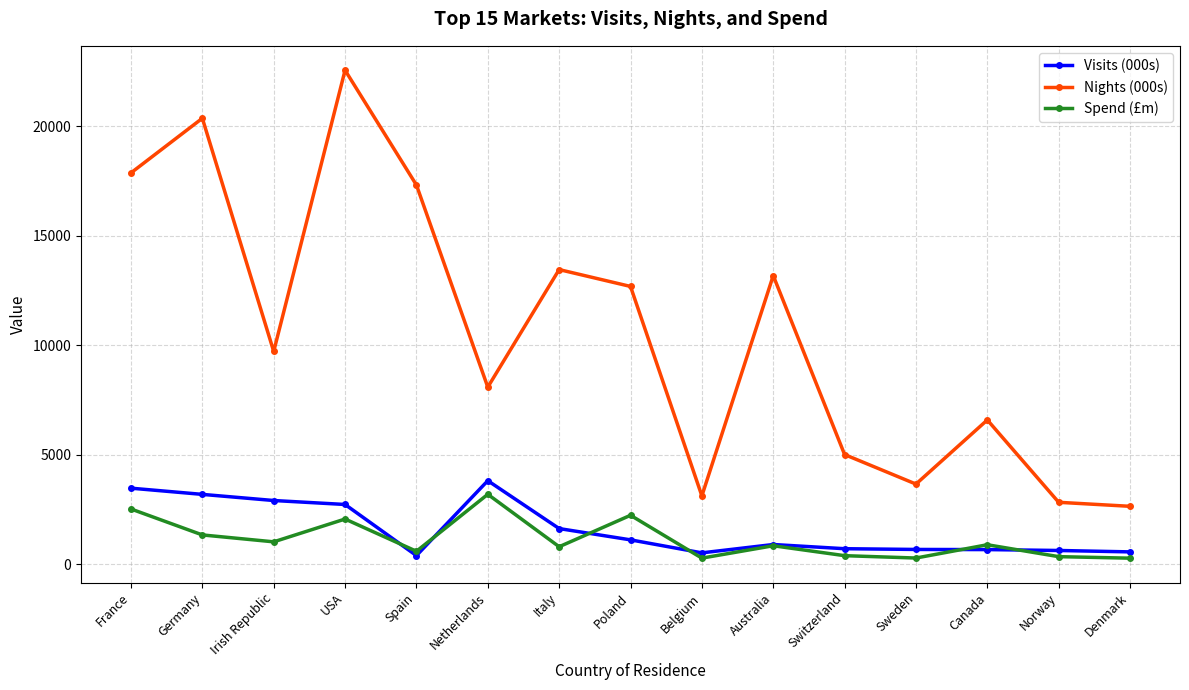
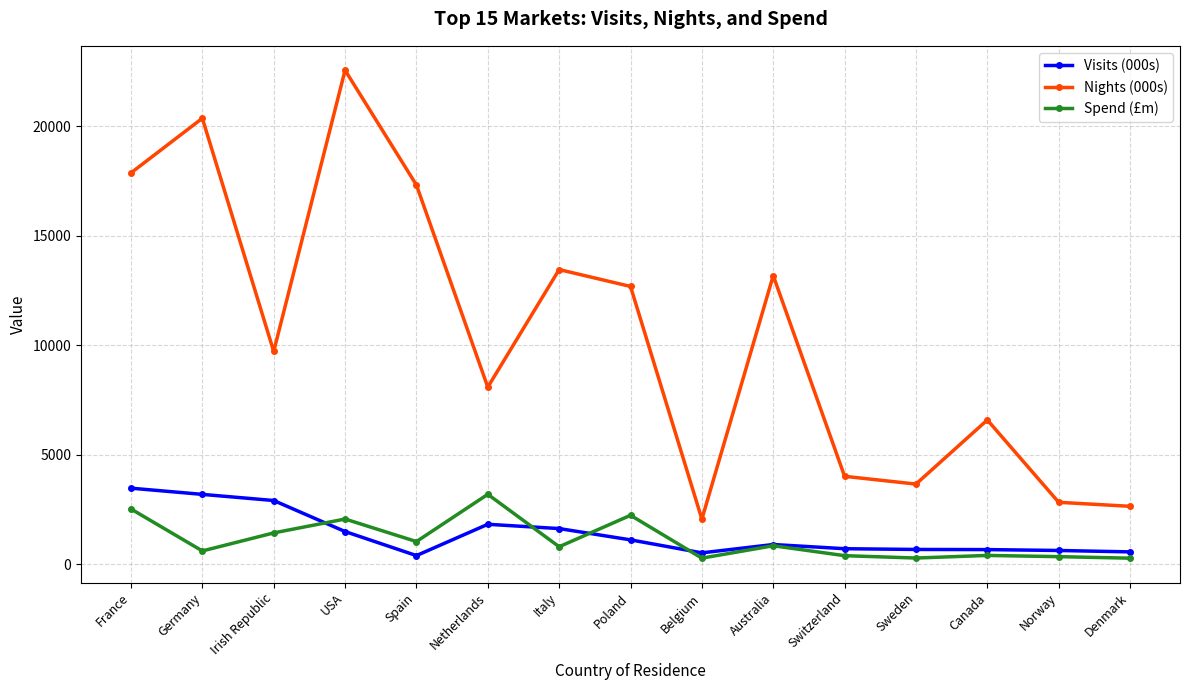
Spend (£m), Germany: 1300 -> 600
Spend (£m), Irish Republic: 1000 -> 1400
Visits (000s), USA: 2700 -> 1500
Spend (£m), Spain: 600 -> 1000
Visits (000s), Netherlands: 3800 -> 1800
Nights (000s), Belgium: 3100 -> 2100
Nights (000s), Switzerland: 5000 -> 4000
Spend (£m), Canada: 900 -> 400
